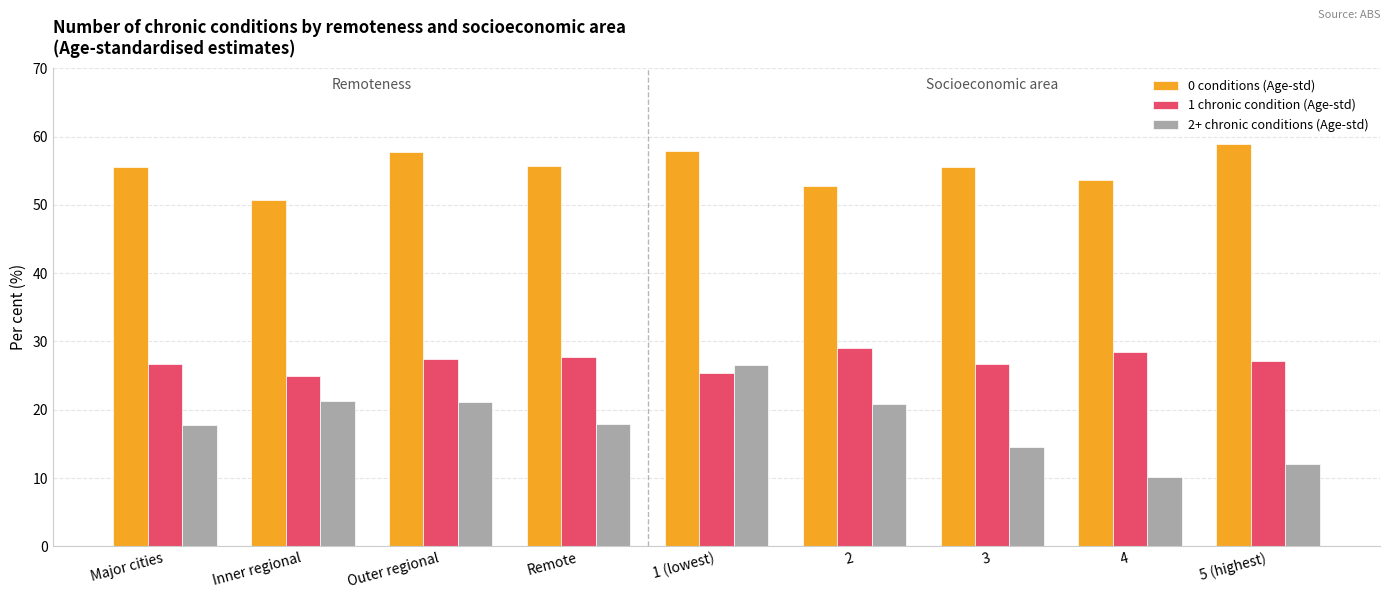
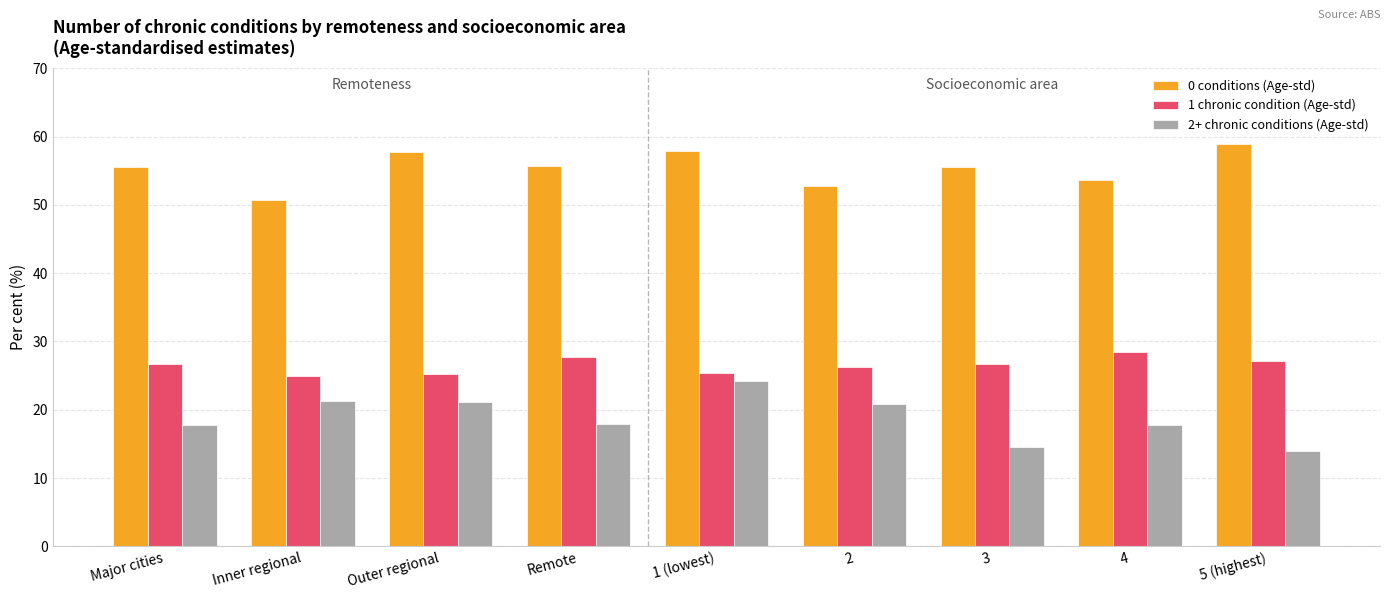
1 chronic condition (Age-std), Outer regional: 28 -> 25
2+ chronic conditions (Age-std), 1 (lowest): 27 -> 24
1 chronic condition (Age-std), 2: 29 -> 26
2+ chronic conditions (Age-std), 4: 10 -> 18
2+ chronic conditions (Age-std), 5 (highest): 12 -> 14
